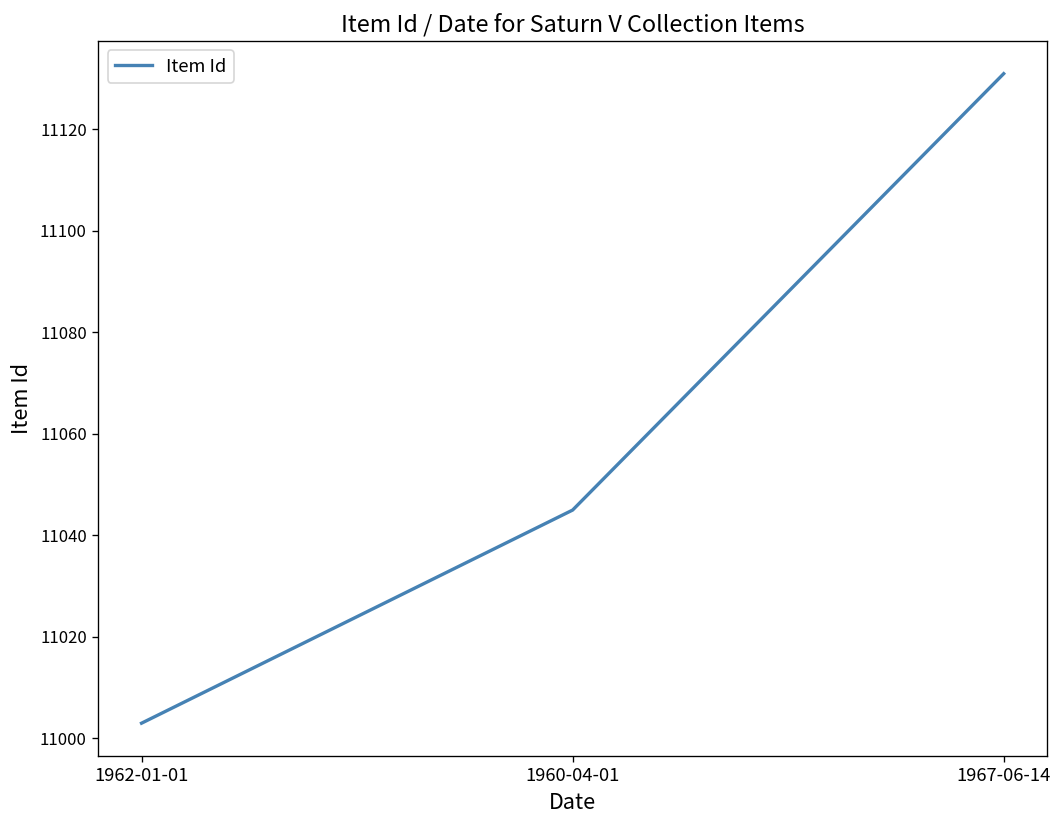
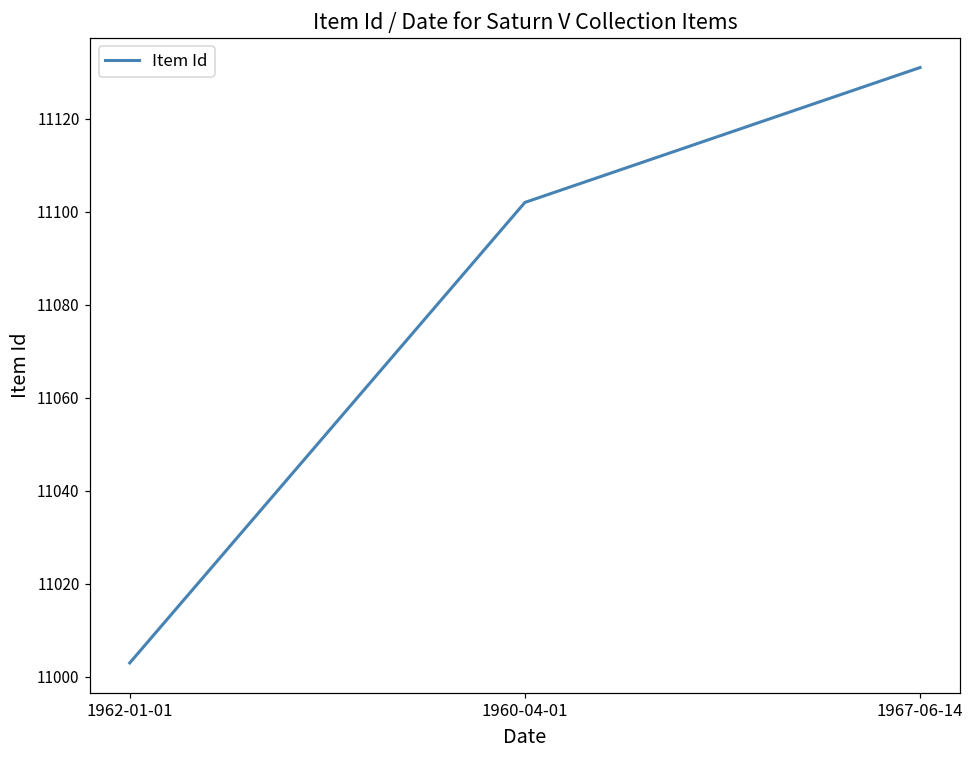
1960-04-01: 11045 -> 11102
